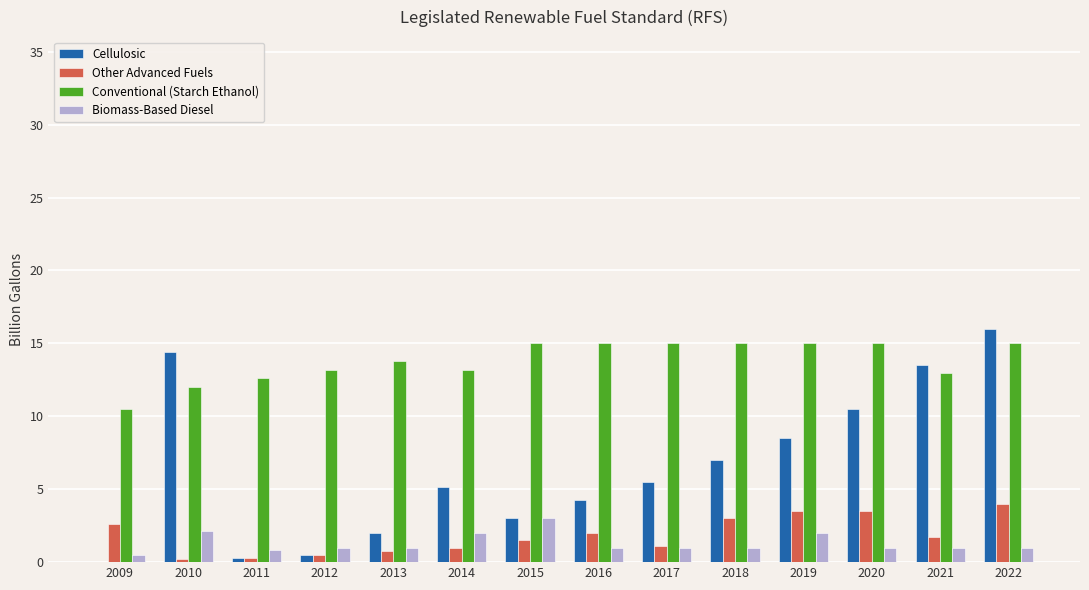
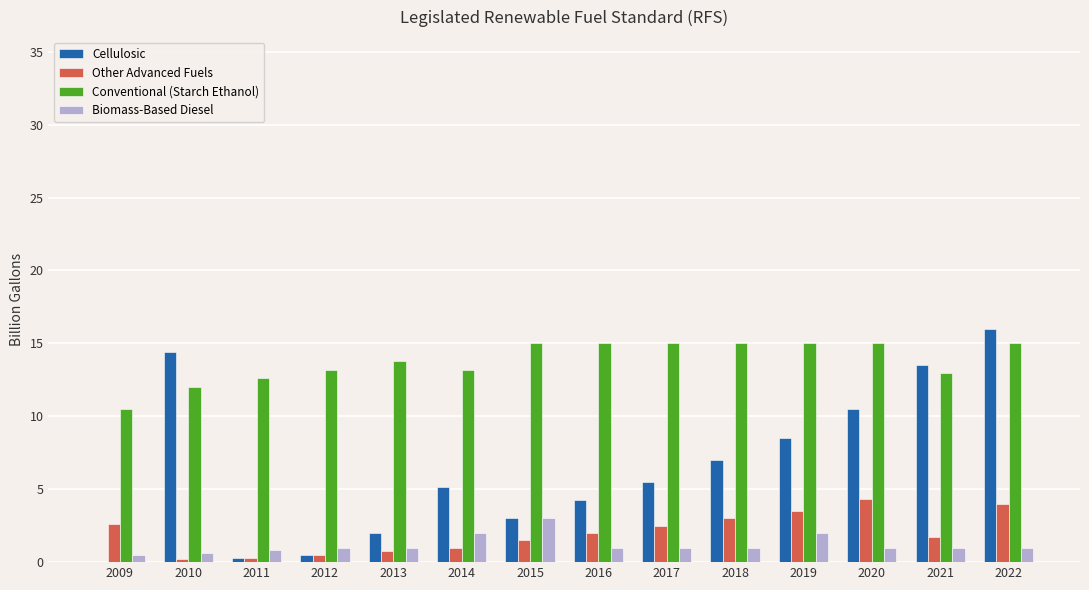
Biomass-Based Diesel, 2010: 2.1 -> 0.7
Other Advanced Fuels, 2017: 1.1 -> 2.5
Other Advanced Fuels, 2020: 3.5 -> 4.3
